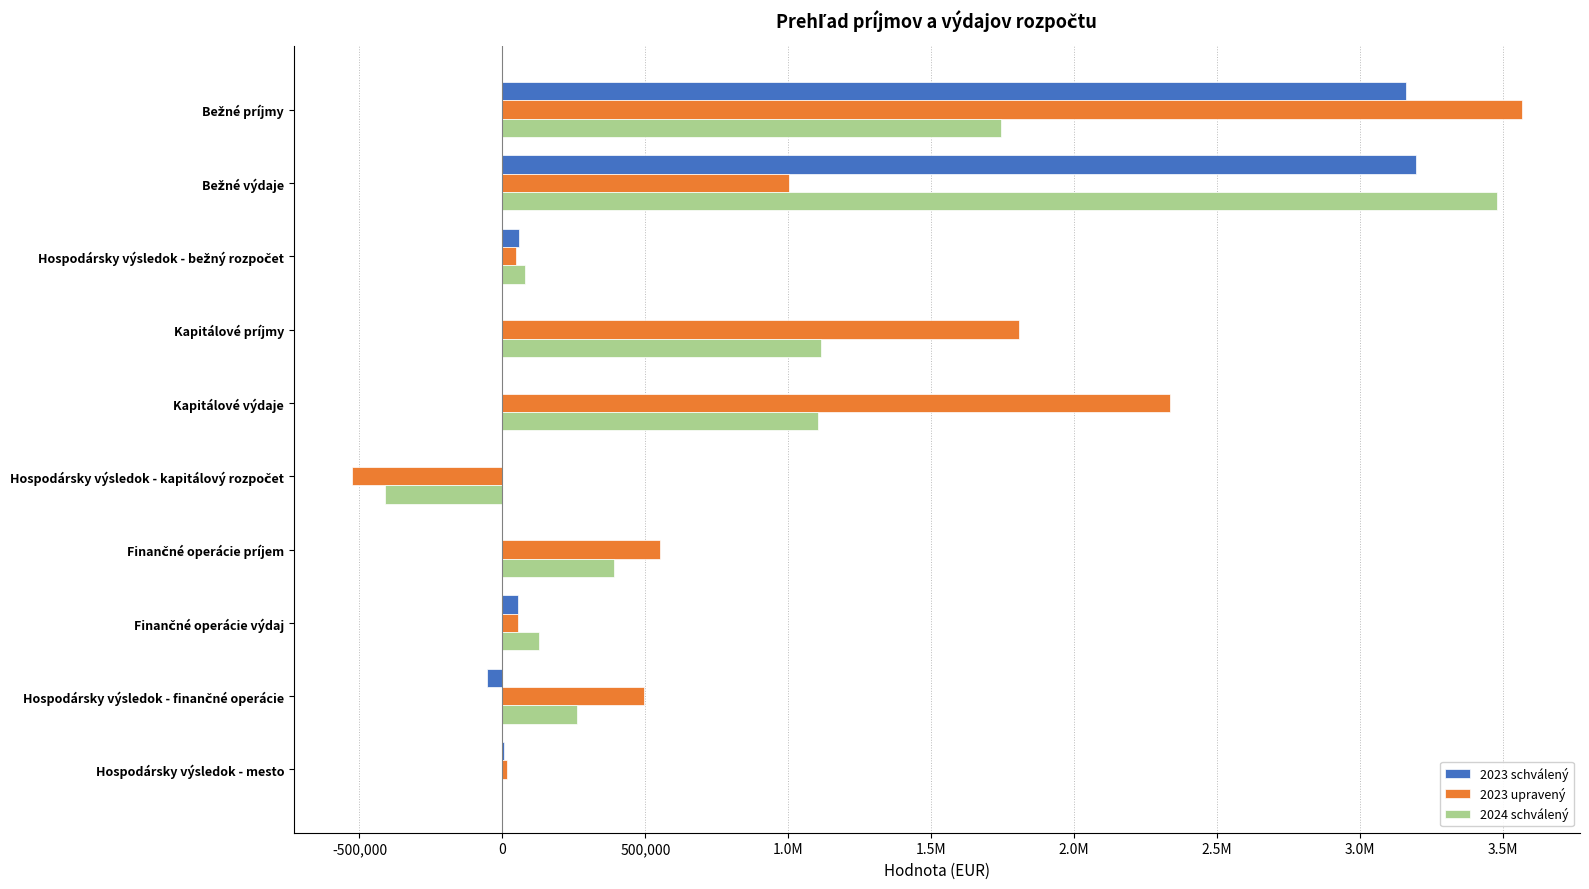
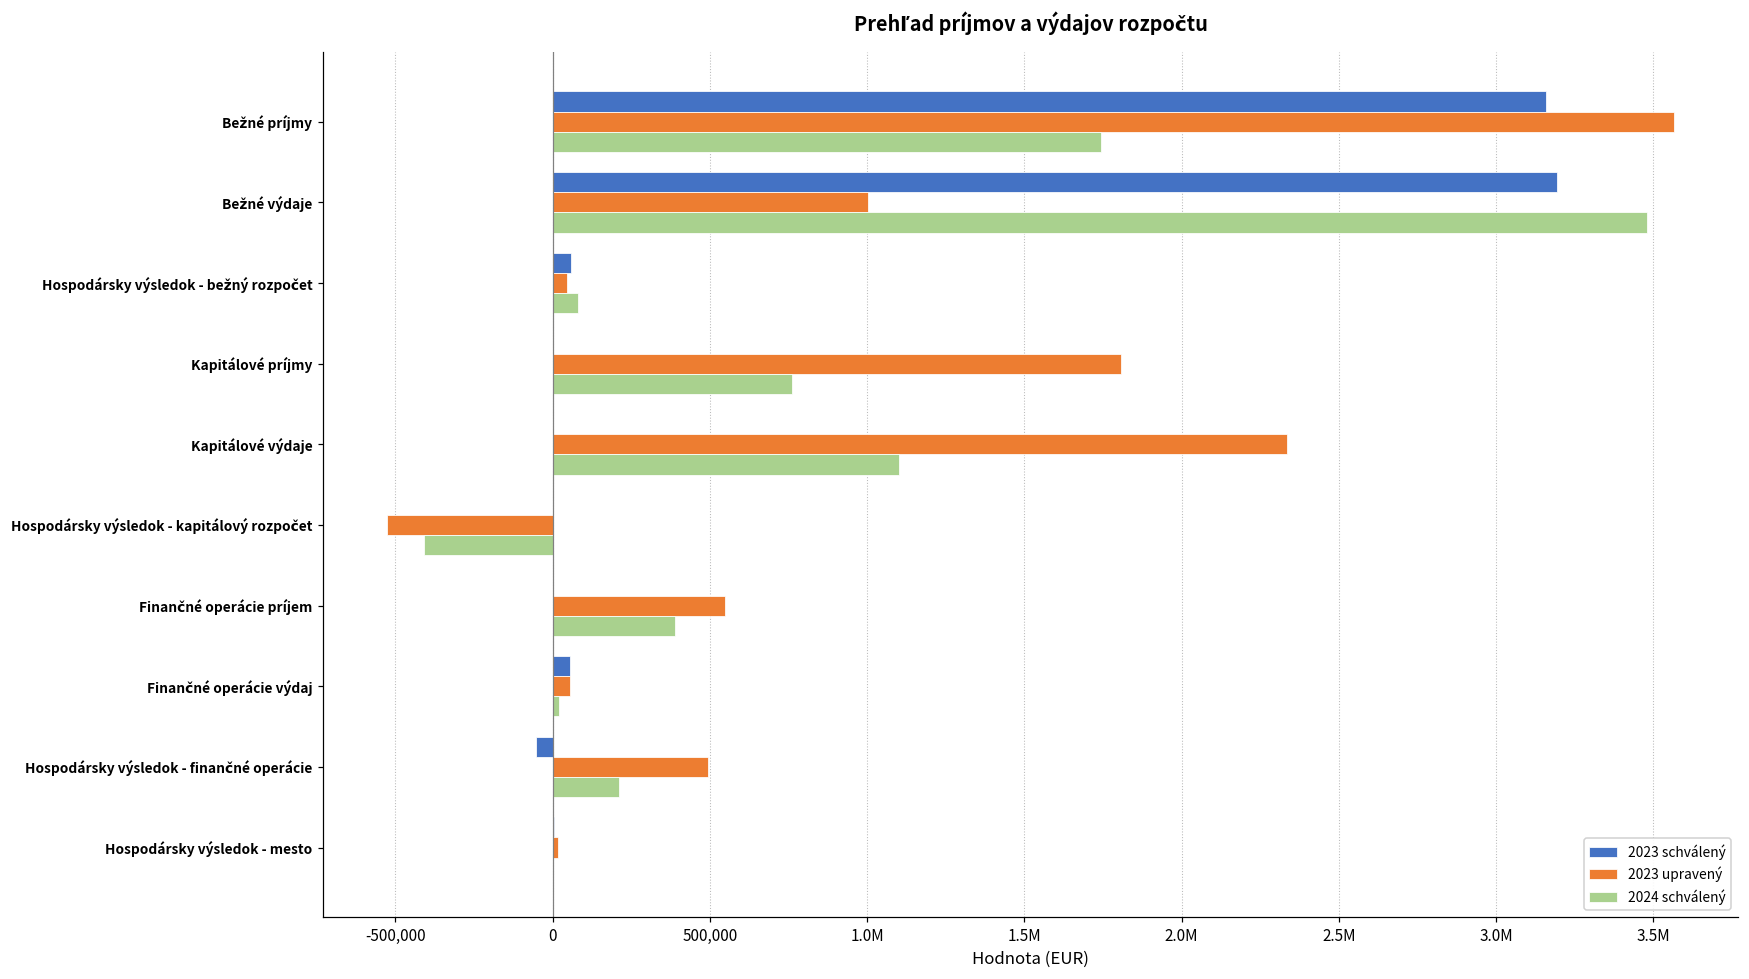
2024 schválený, Kapitálové príjmy: 1,120,000 -> 760,000
2024 schválený, Finančné operácie výdaj: 130,000 -> 20,000
2024 schválený, Hospodársky výsledok - finančné operácie: 260,000 -> 210,000
